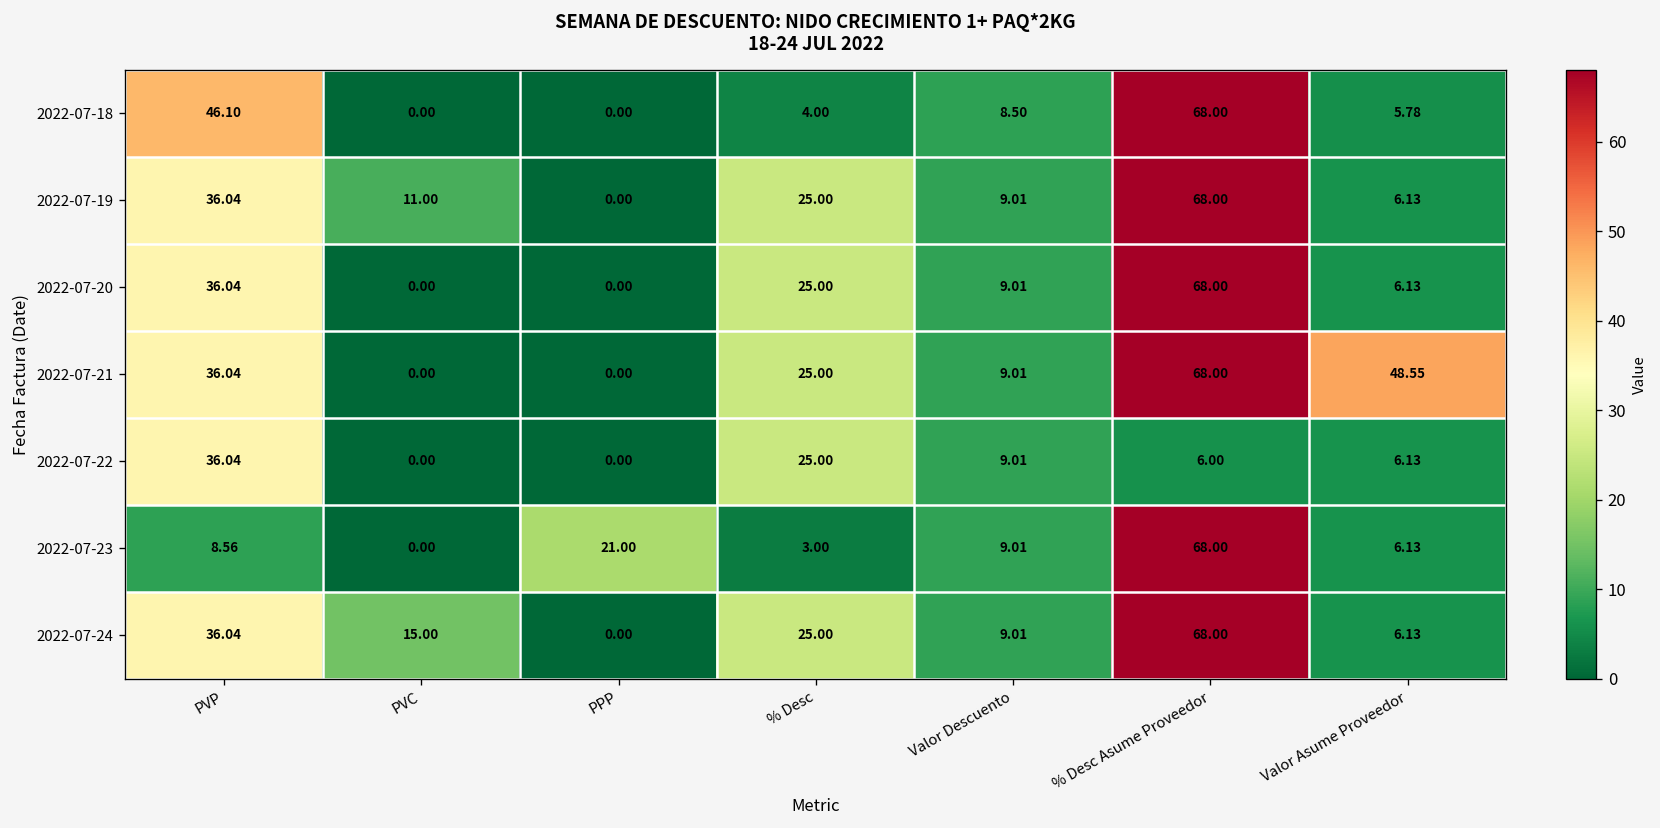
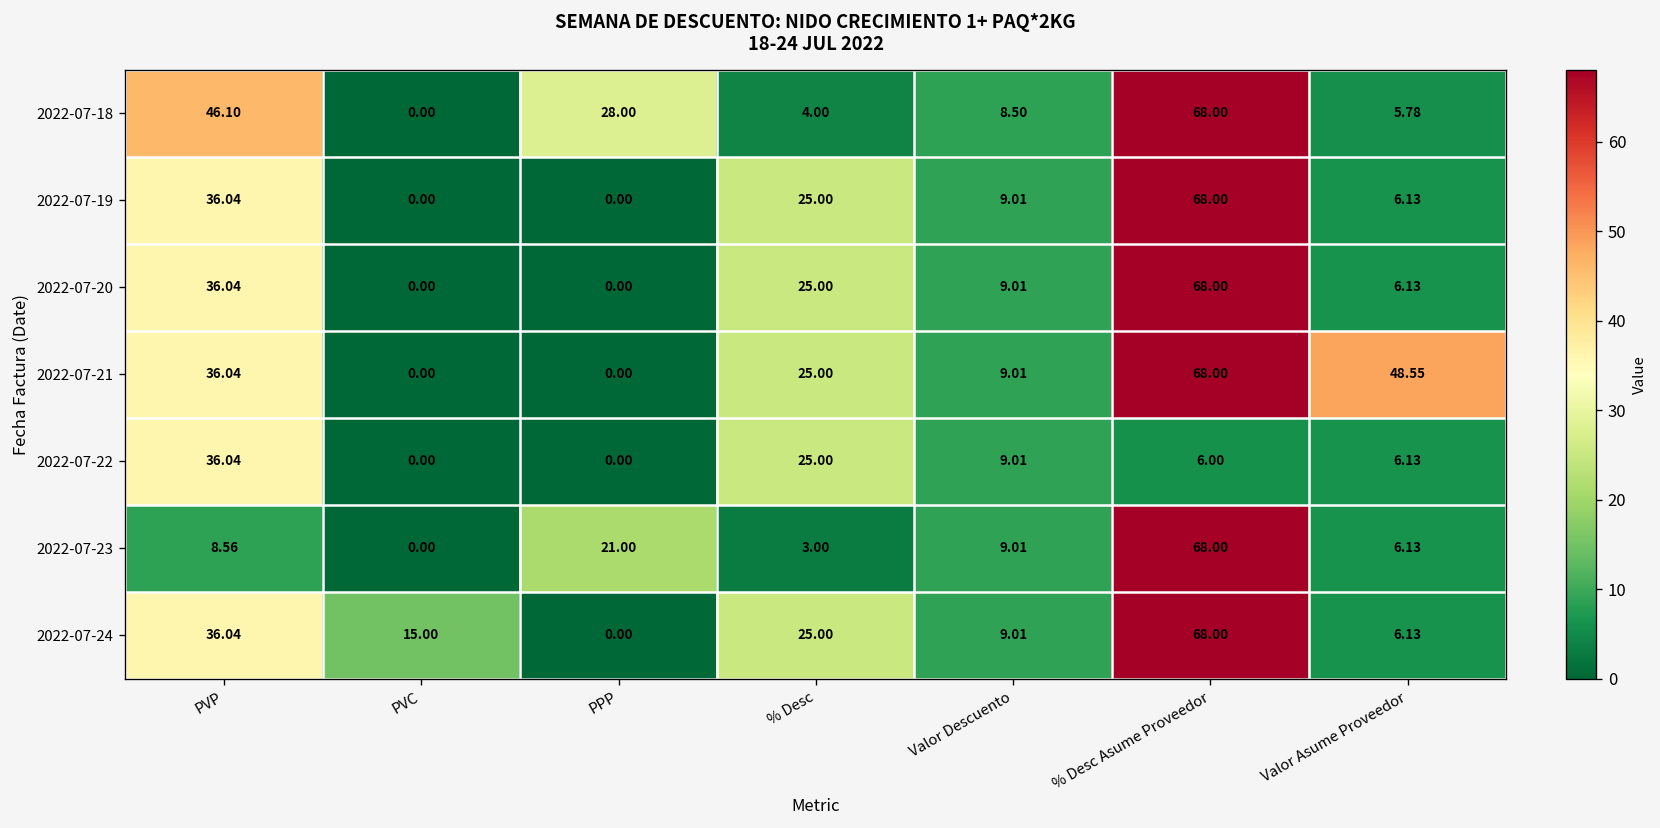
2022-07-18, PPP: 0.00 -> 28.00
2022-07-19, PVC: 11.00 -> 0.00
